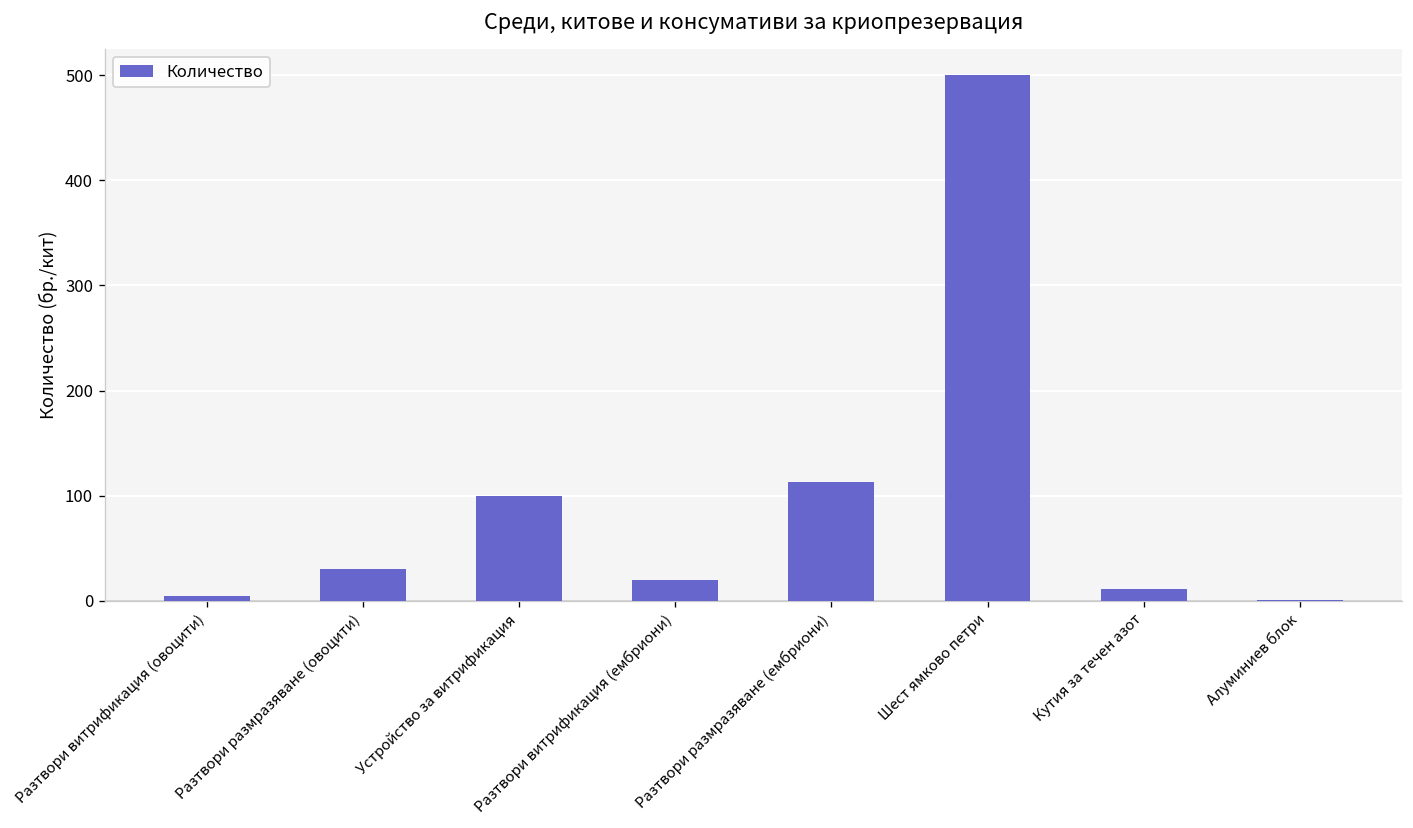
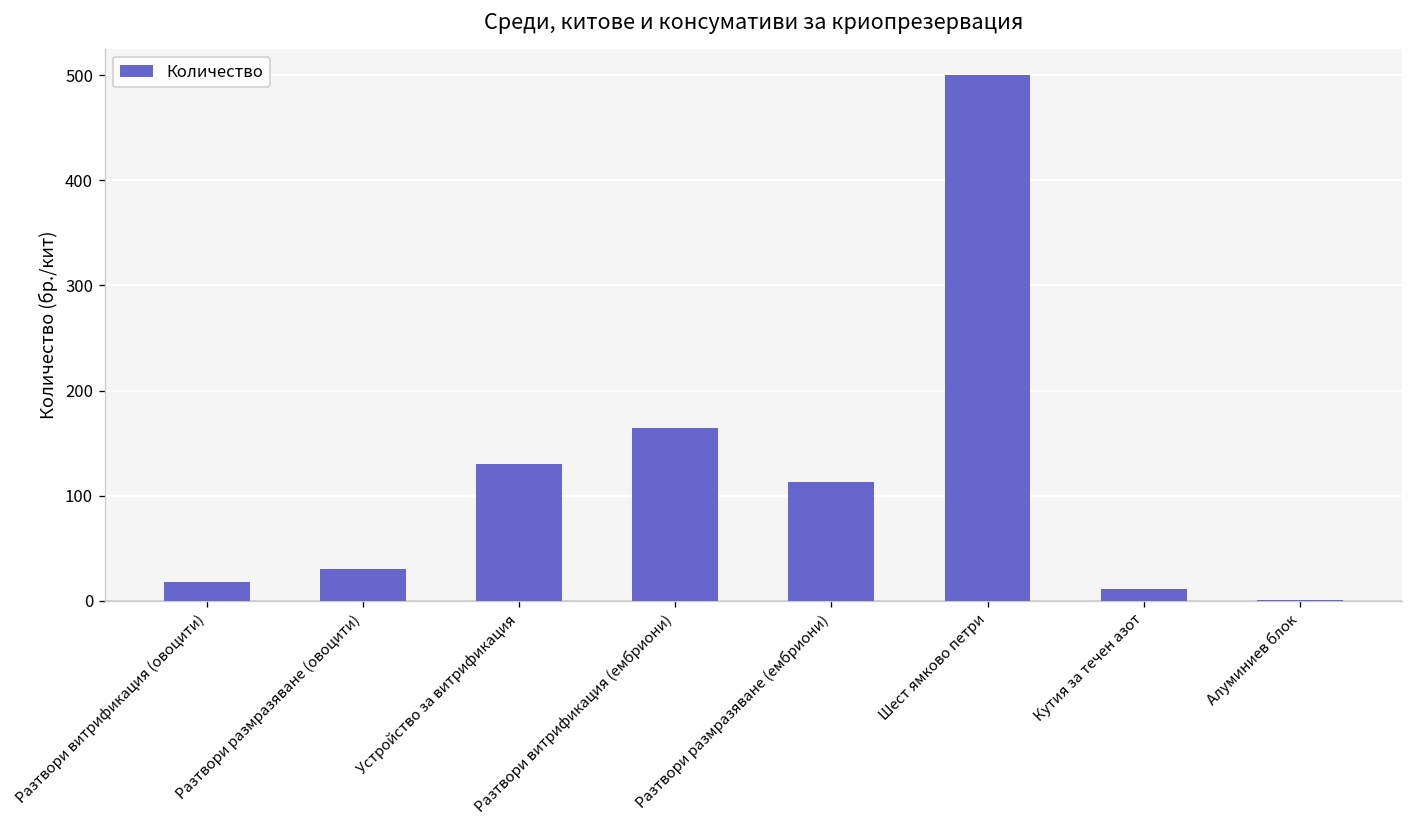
Разтвори витрификация (овоцити): 10 -> 20
Устройство за витрификация: 100 -> 130
Разтвори витрификация (ембриони): 20 -> 160
